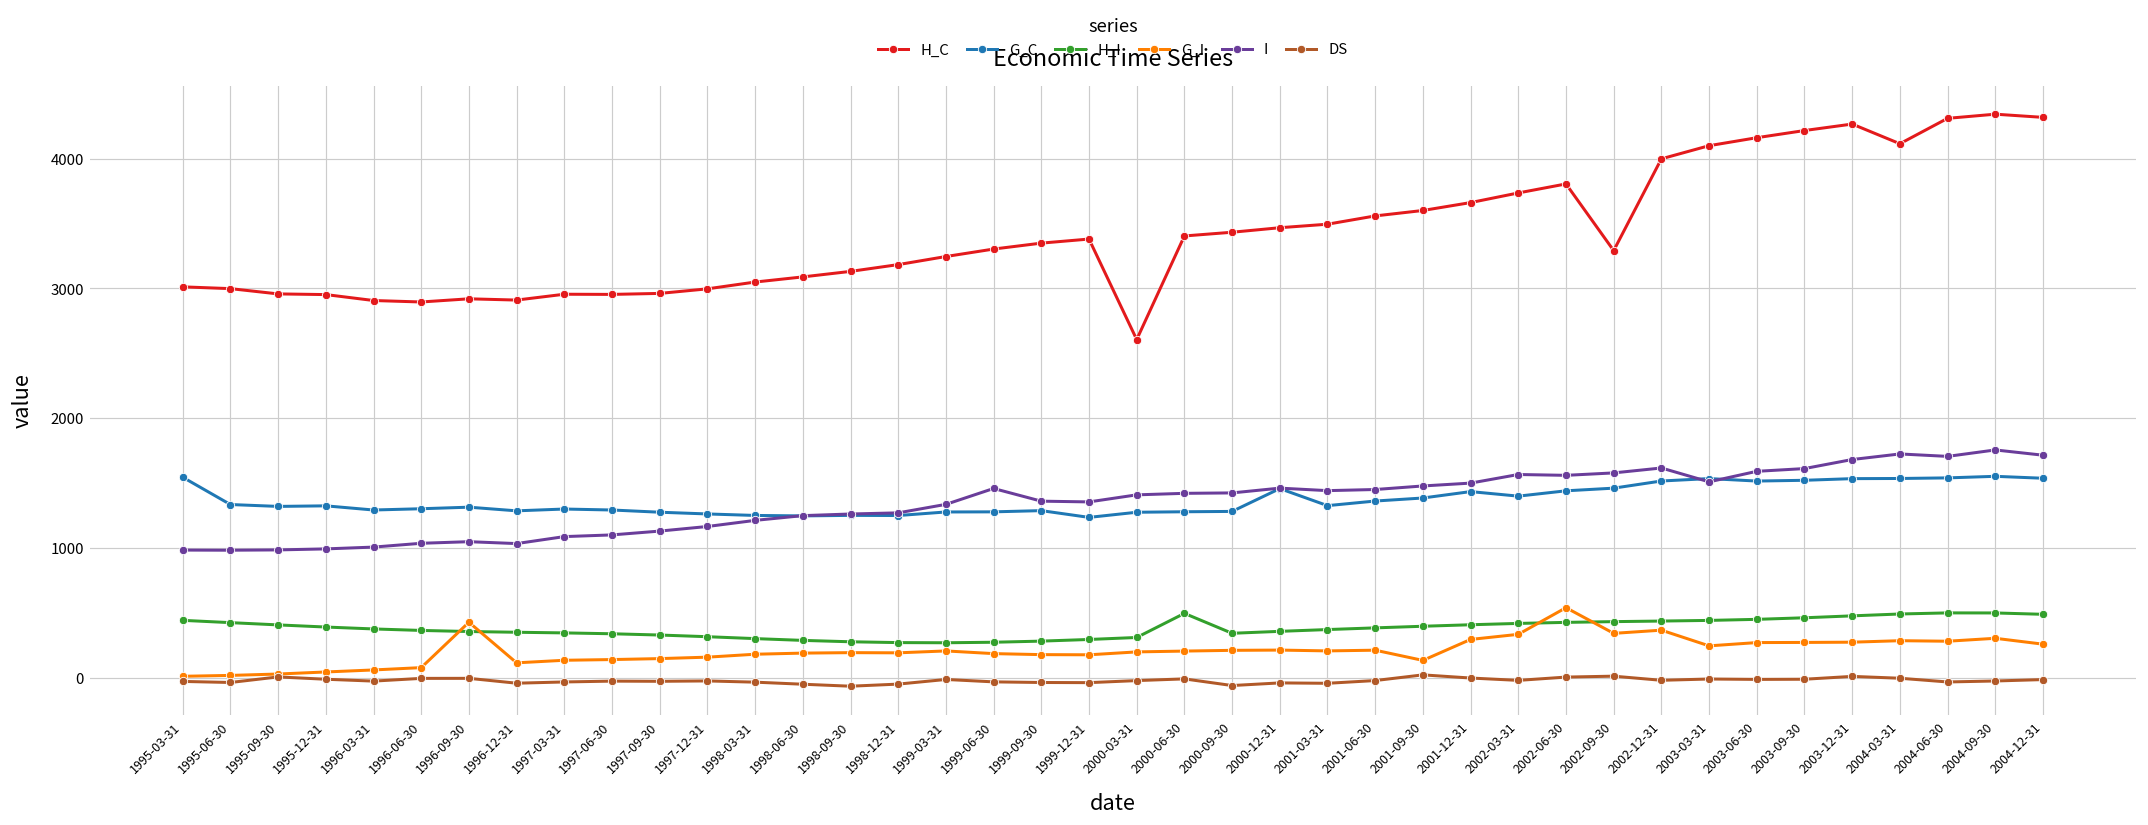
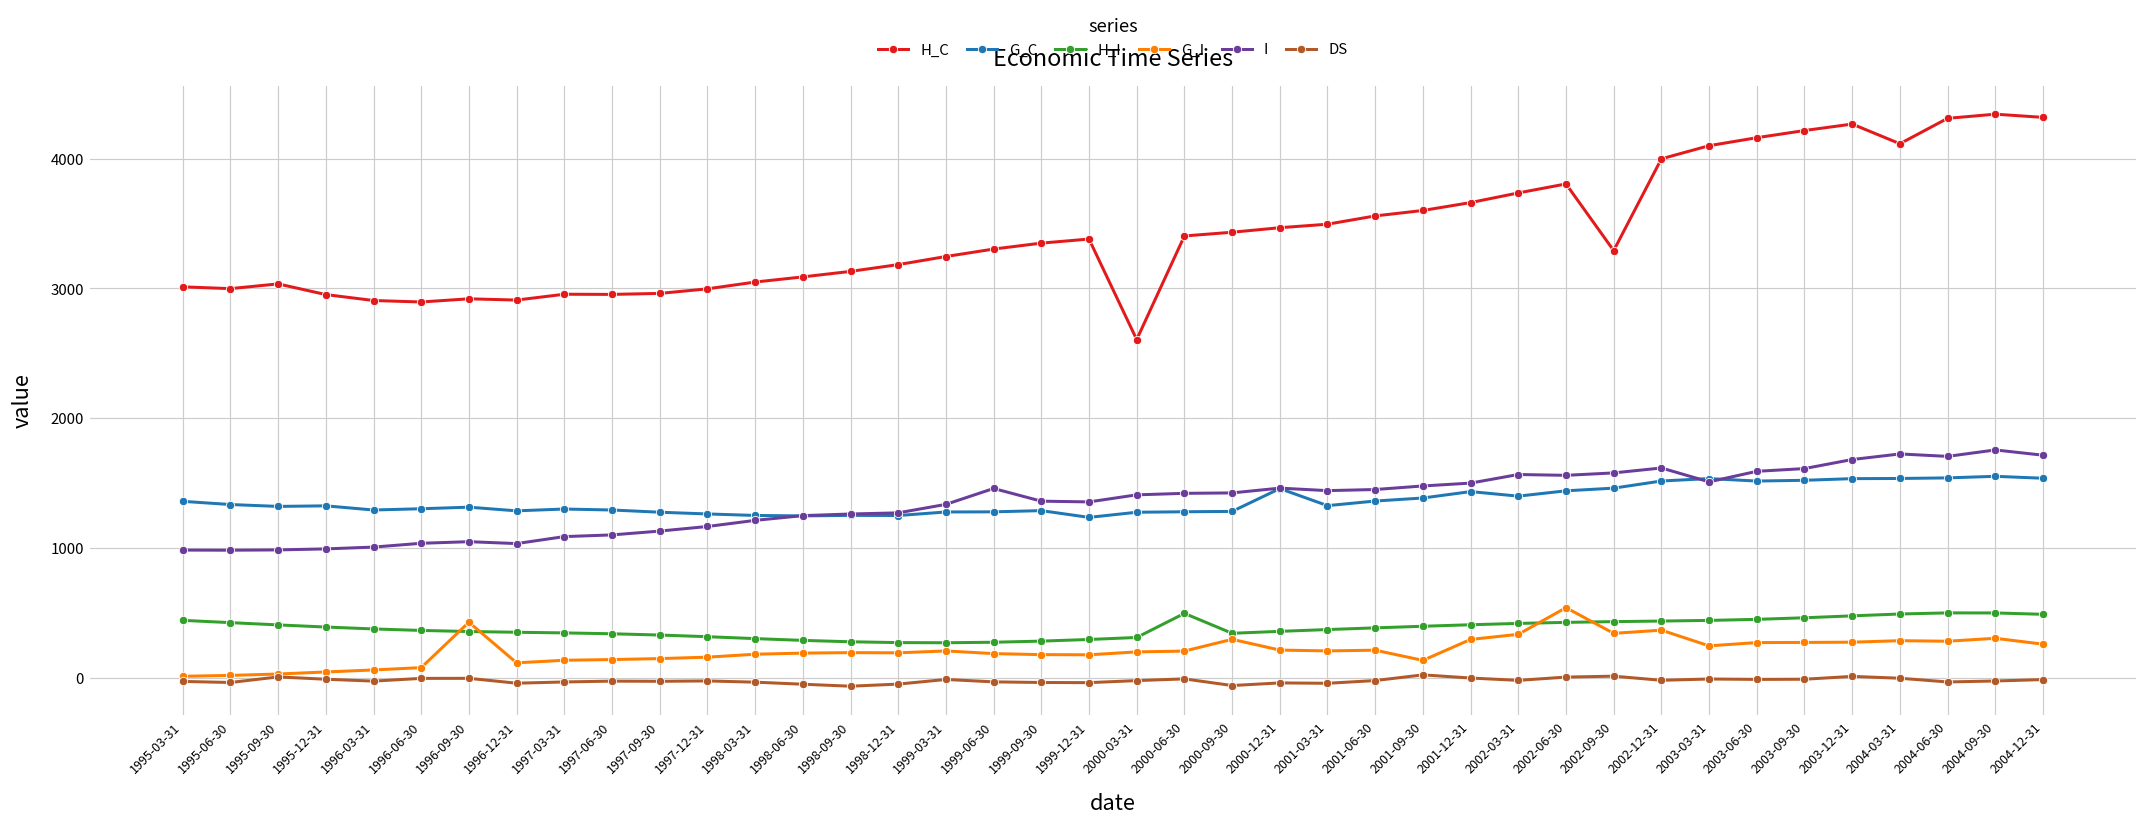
G_C, 1995-03-31: 1540 -> 1360
H_C, 1995-09-30: 2960 -> 3030
G_I, 2000-09-30: 210 -> 290
